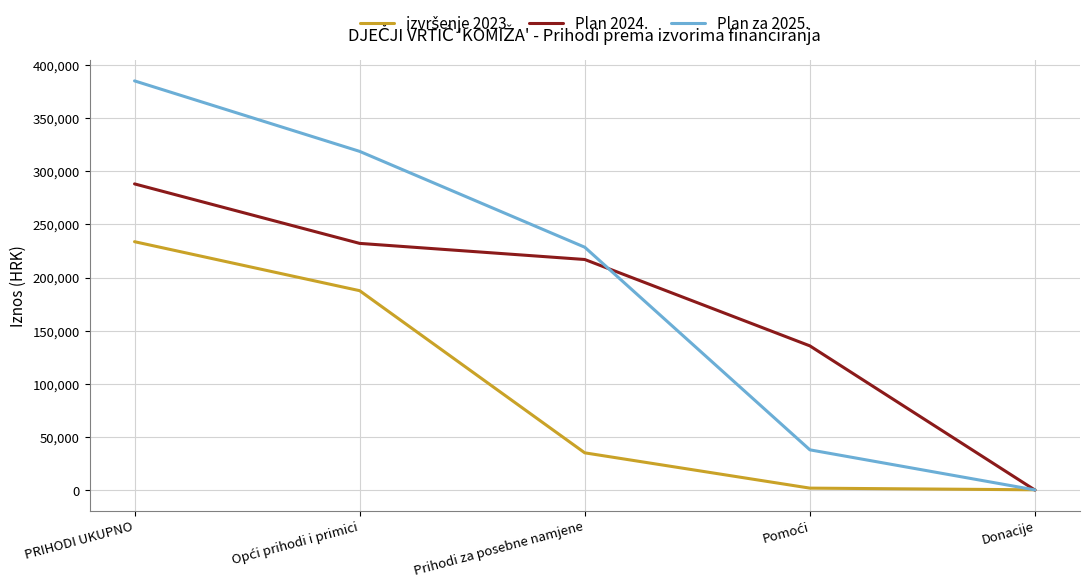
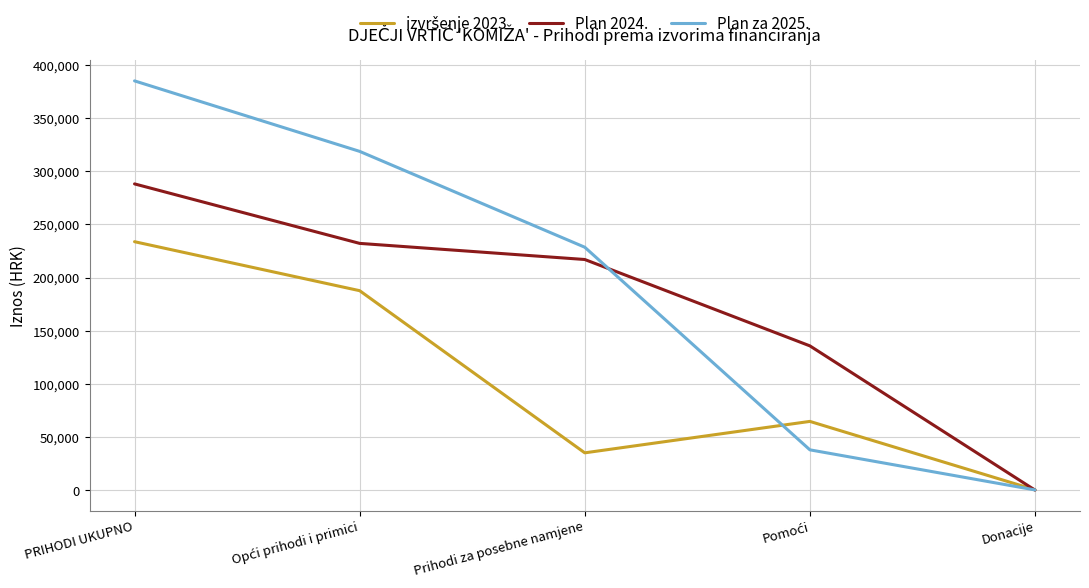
izvršenje 2023, Pomoći: 2,000 -> 65,000
